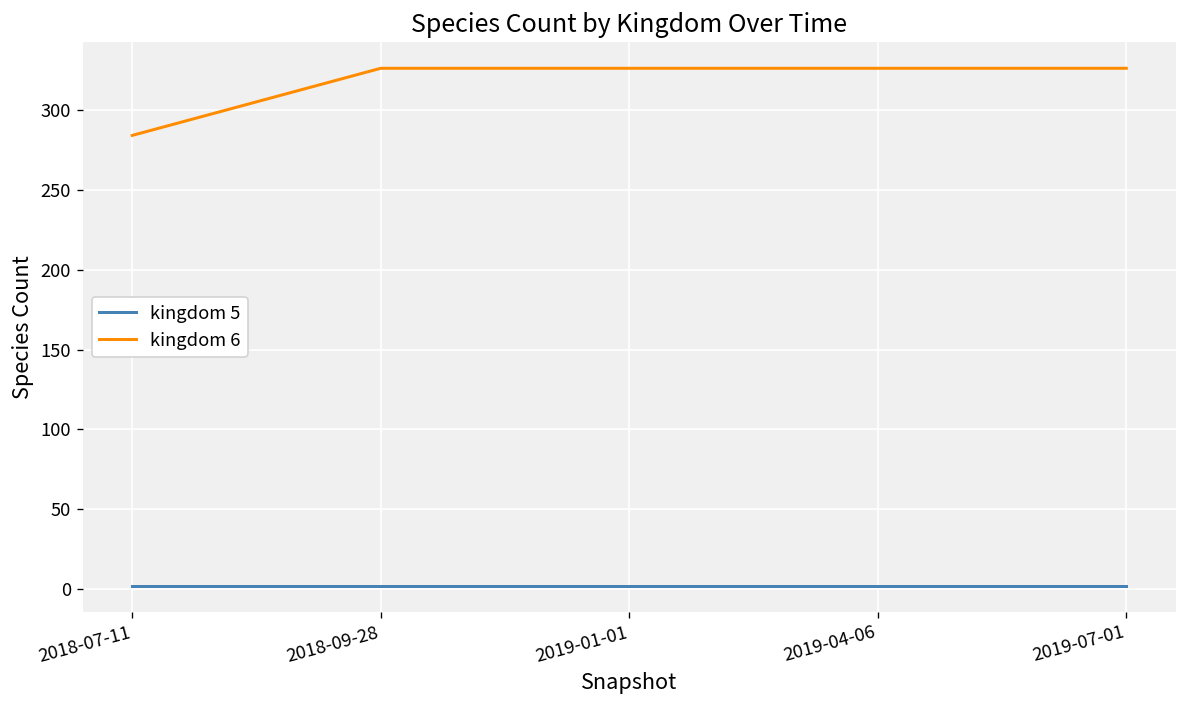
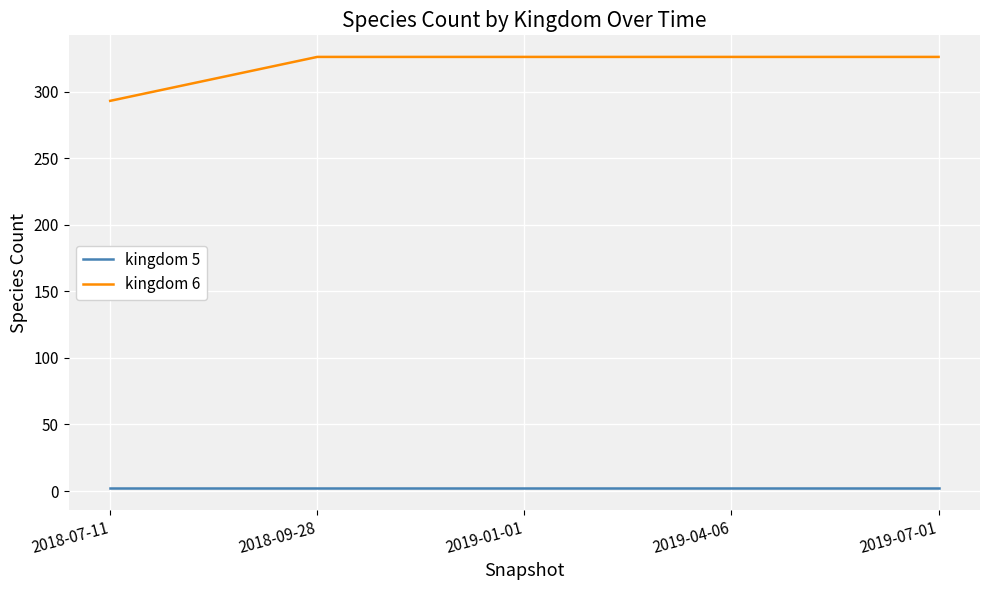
kingdom 6, 2018-07-11: 284 -> 293
